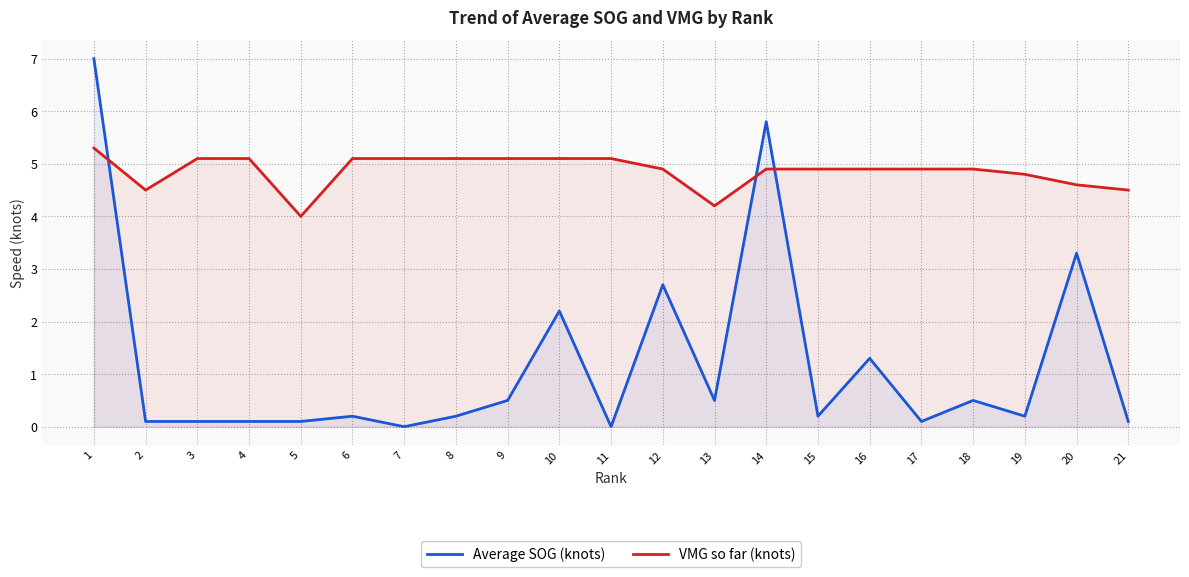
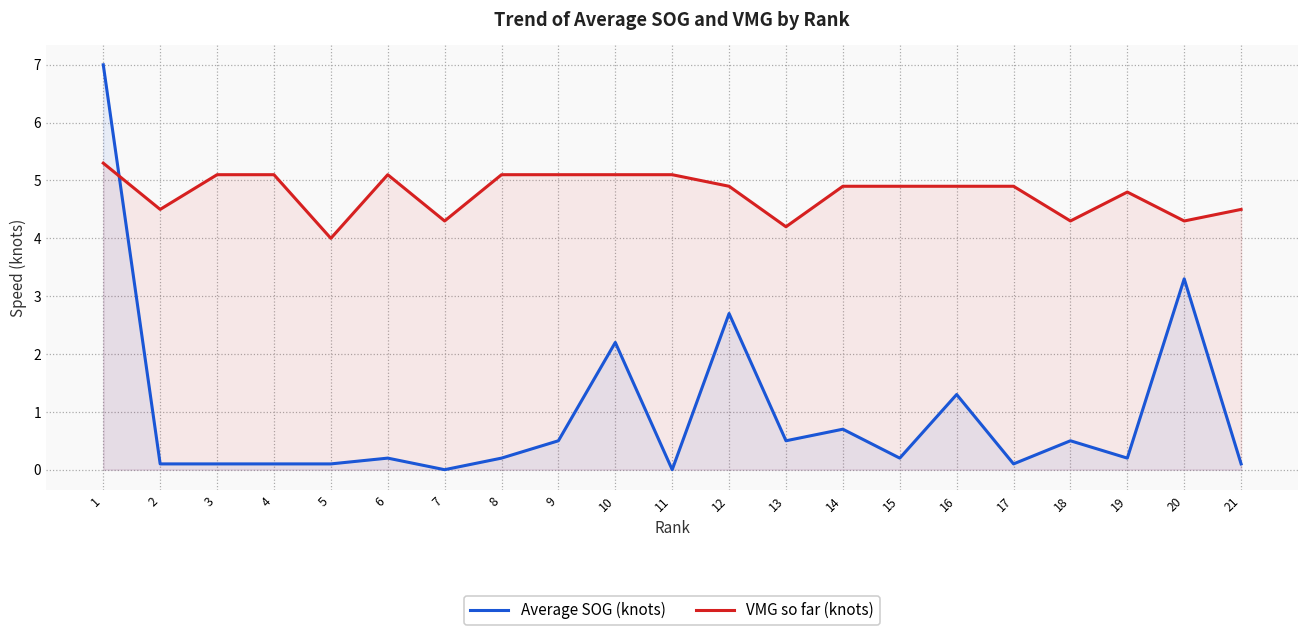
VMG so far (knots), 7: 5.1 -> 4.3
Average SOG (knots), 14: 5.8 -> 0.7
VMG so far (knots), 18: 4.9 -> 4.3
VMG so far (knots), 20: 4.6 -> 4.3
